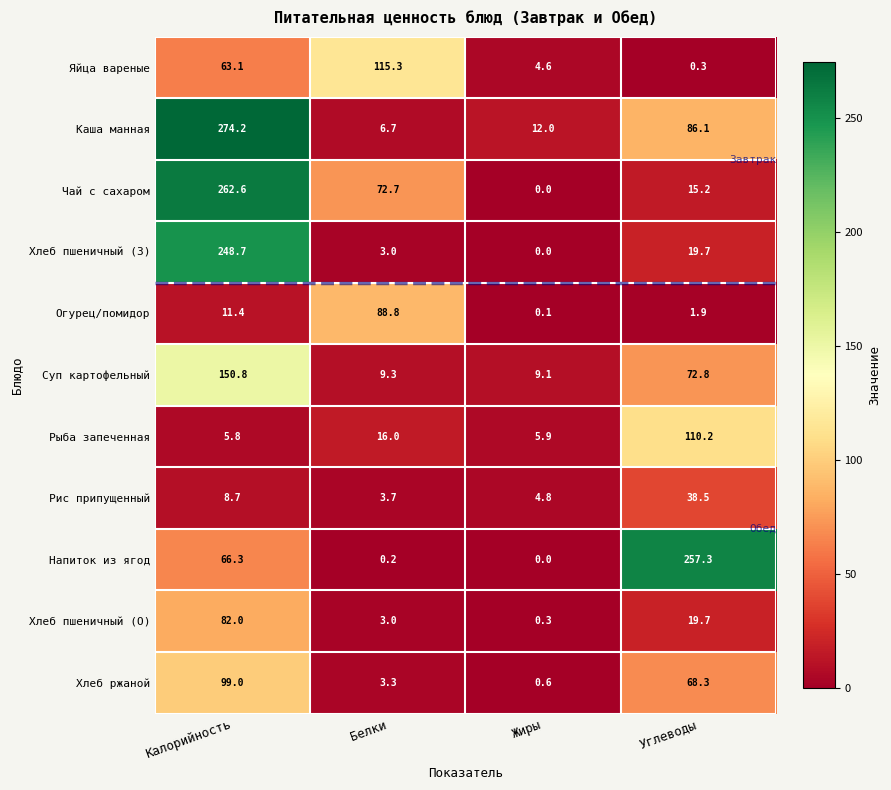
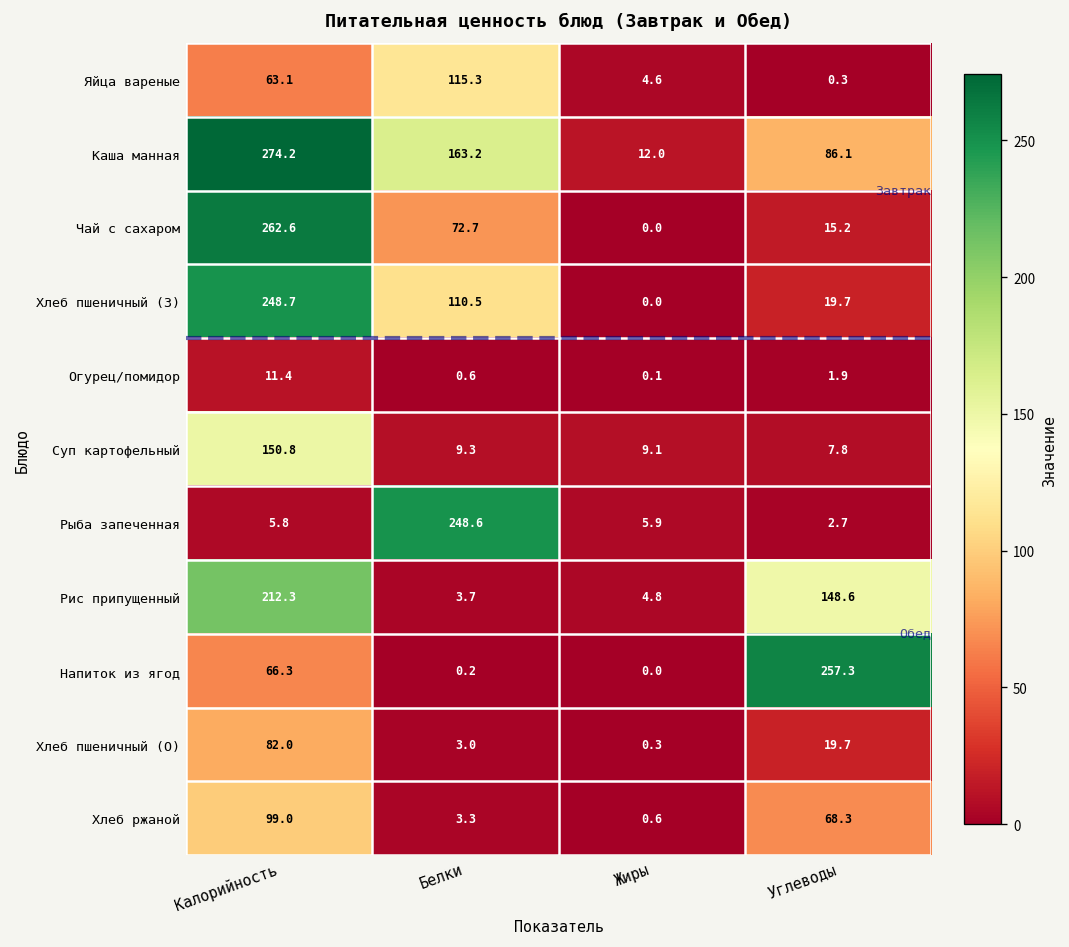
Каша манная, Белки: 6.7 -> 163.2
Хлеб пшеничный (З), Белки: 3.0 -> 110.5
Огурец/помидор, Белки: 88.8 -> 0.6
Суп картофельный, Углеводы: 72.8 -> 7.8
Рыба запеченная, Белки: 16.0 -> 248.6
Рыба запеченная, Углеводы: 110.2 -> 2.7
Рис припущенный, Калорийность: 8.7 -> 212.3
Рис припущенный, Углеводы: 38.5 -> 148.6
